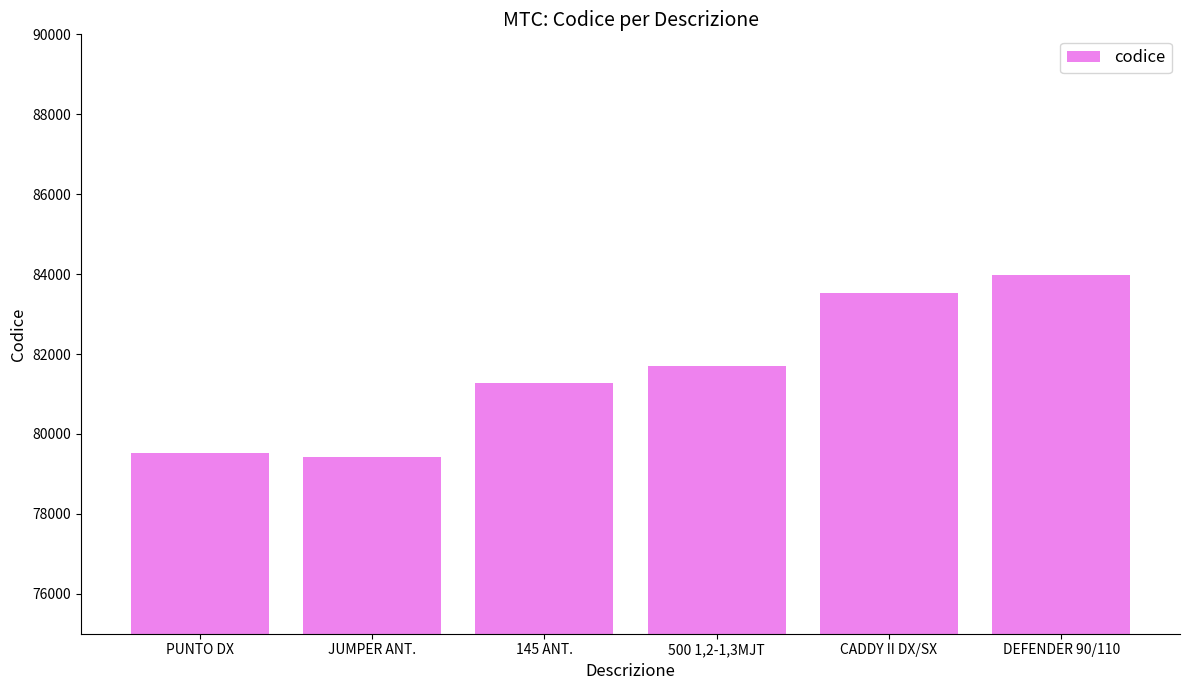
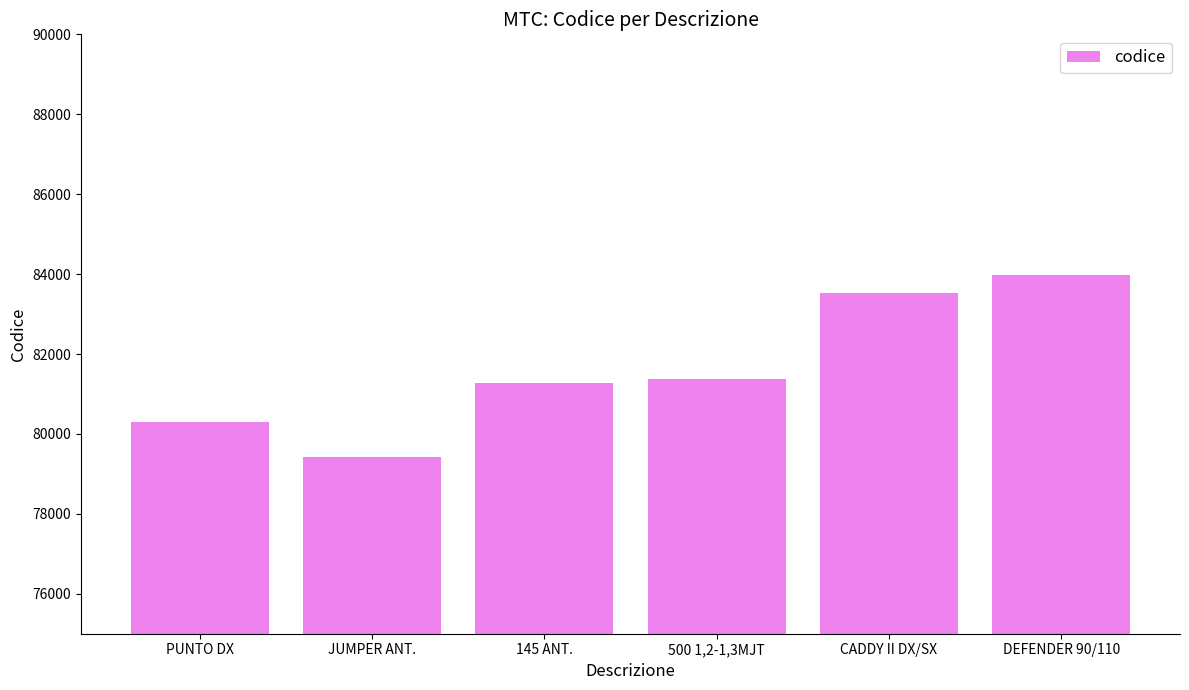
PUNTO DX: 79500 -> 80300
500 1,2-1,3MJT: 81700 -> 81400
